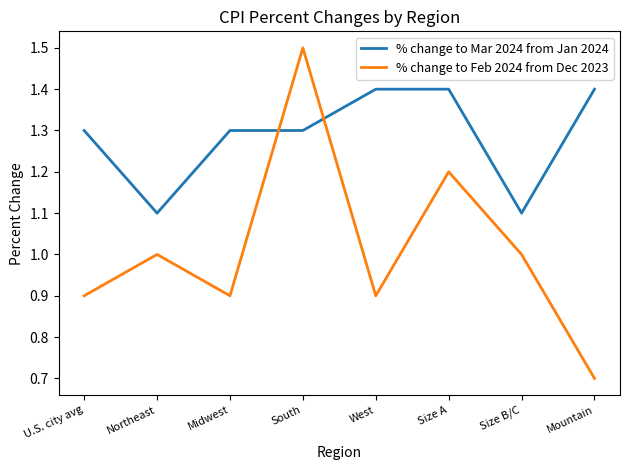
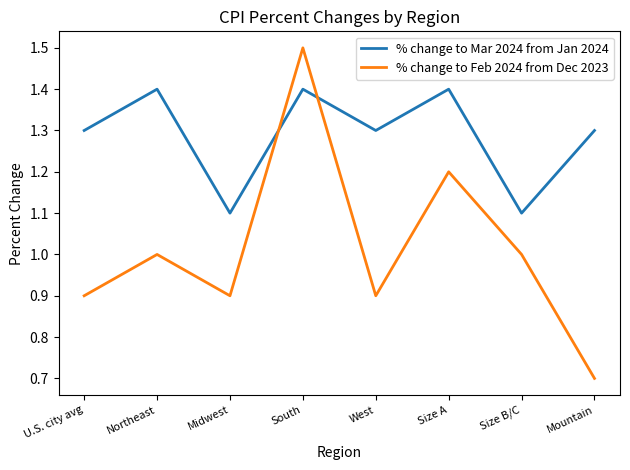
% change to Mar 2024 from Jan 2024, Northeast: 1.1 -> 1.4
% change to Mar 2024 from Jan 2024, Midwest: 1.3 -> 1.1
% change to Mar 2024 from Jan 2024, South: 1.3 -> 1.4
% change to Mar 2024 from Jan 2024, West: 1.4 -> 1.3
% change to Mar 2024 from Jan 2024, Mountain: 1.4 -> 1.3
